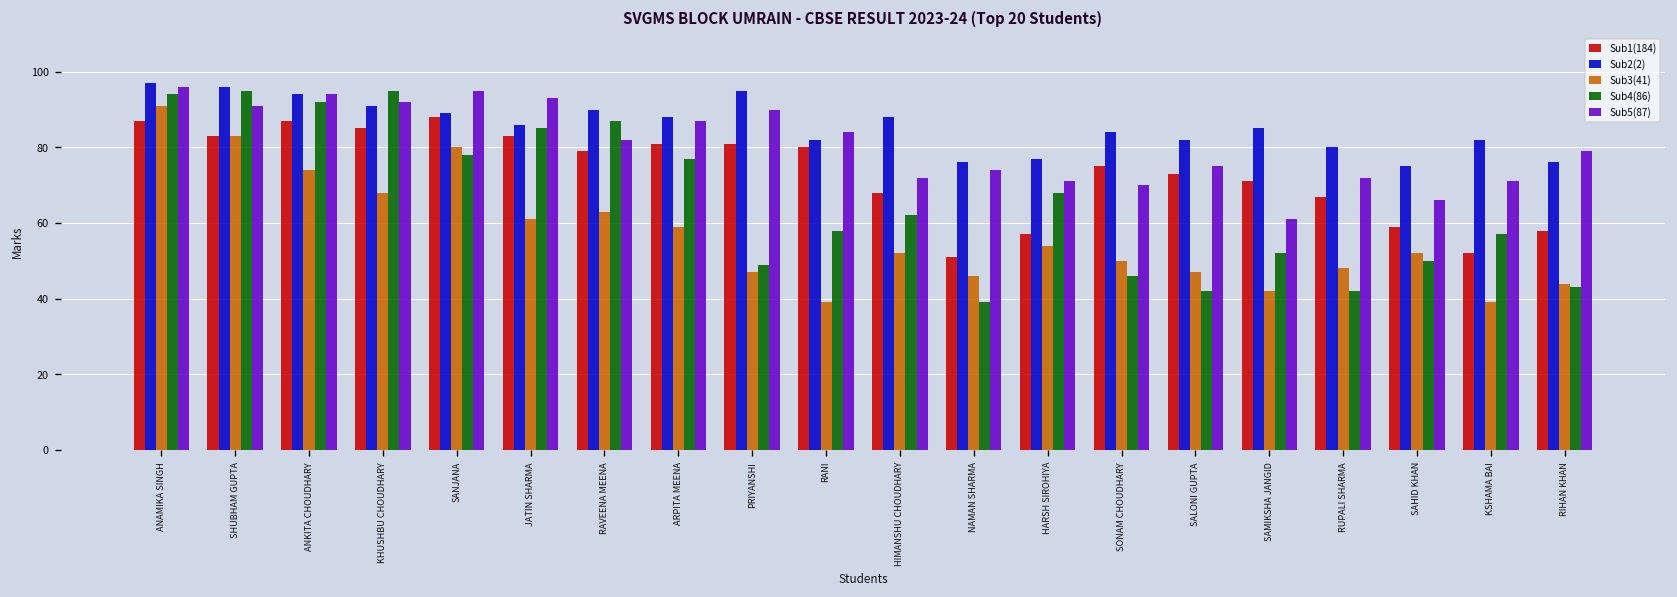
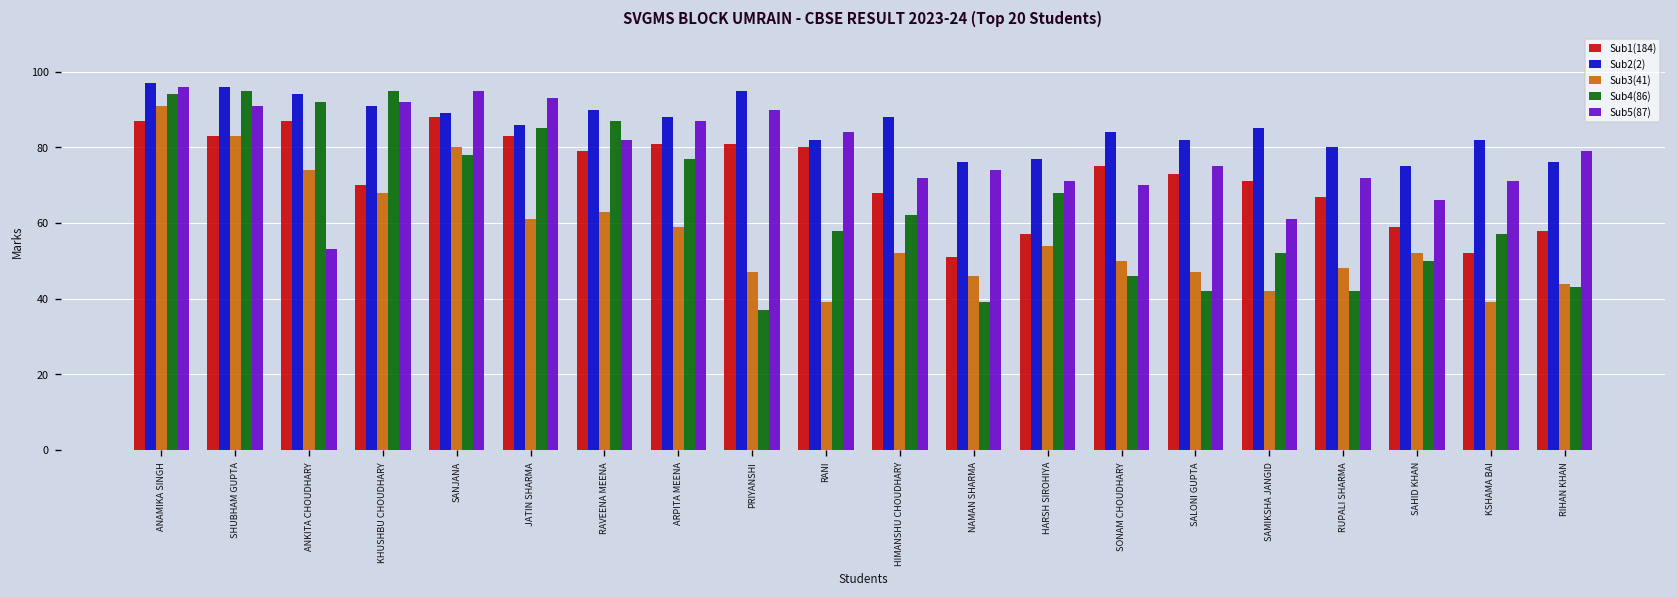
Sub5(87), ANKITA CHOUDHARY: 94 -> 53
Sub1(184), KHUSHBU CHOUDHARY: 85 -> 70
Sub4(86), PRIYANSHI: 49 -> 37
